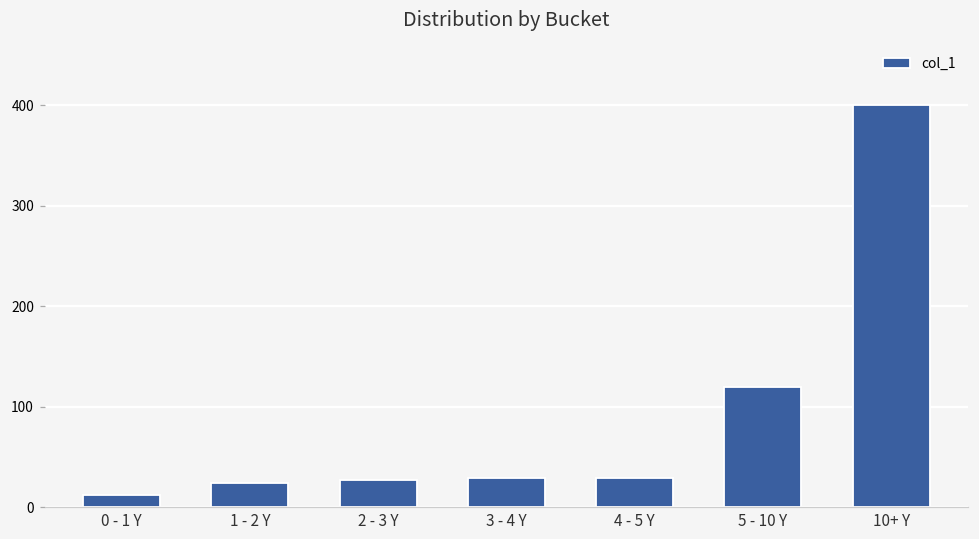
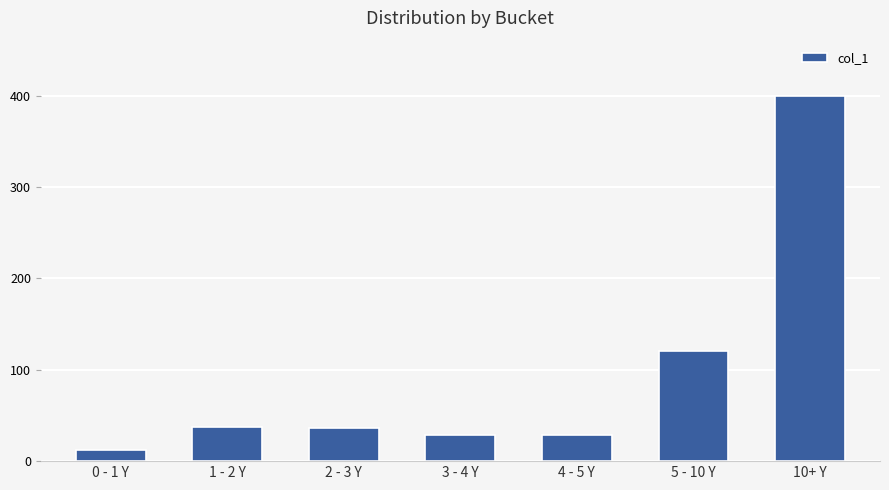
1 - 2 Y: 20 -> 40
2 - 3 Y: 30 -> 40
